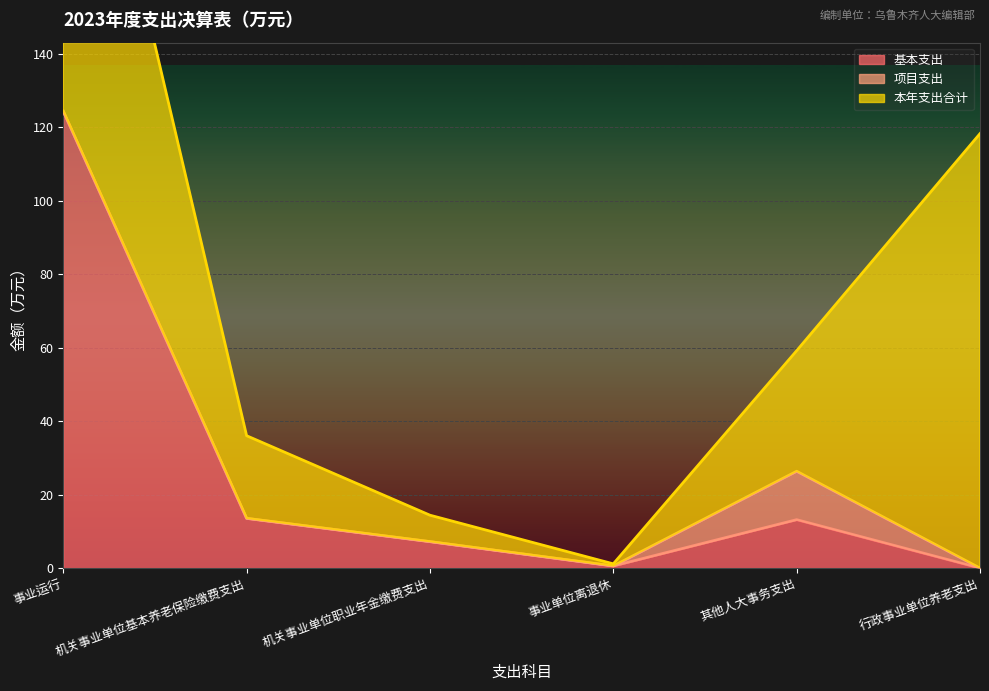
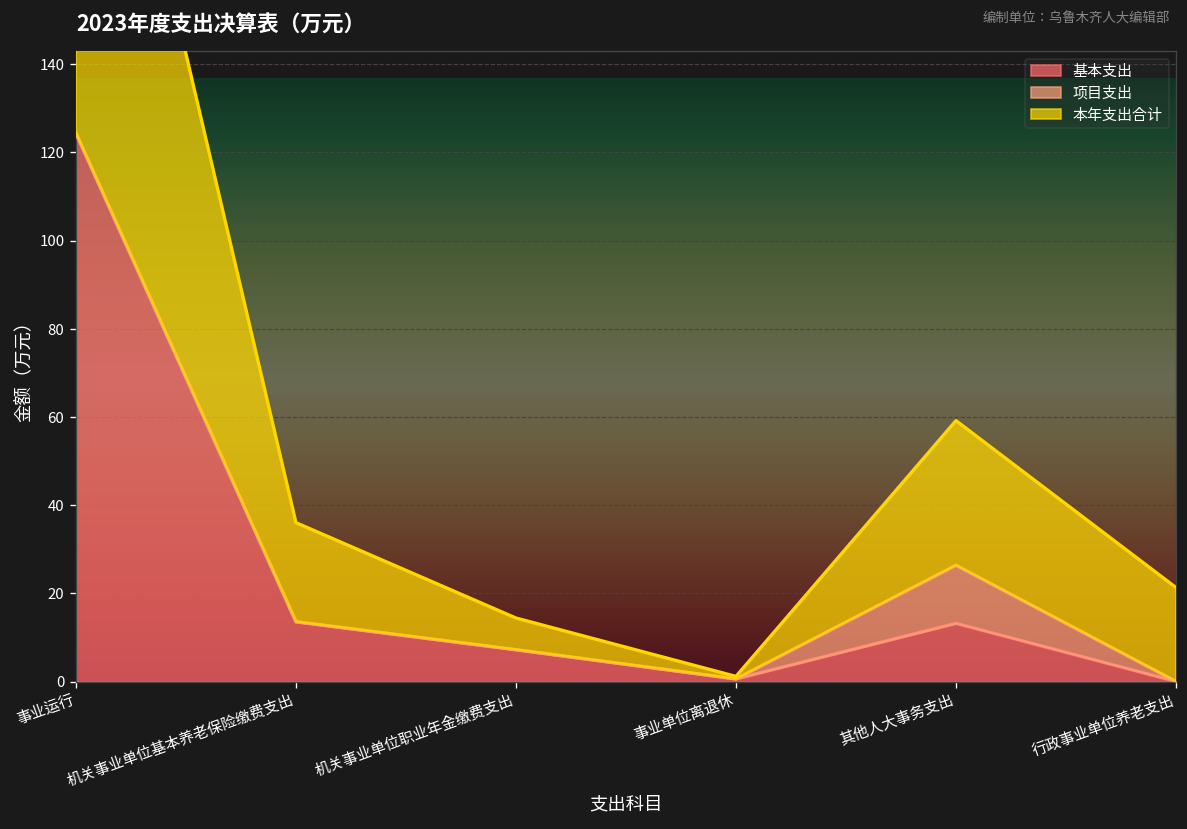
本年支出合计, 行政事业单位养老支出: 118 -> 21
